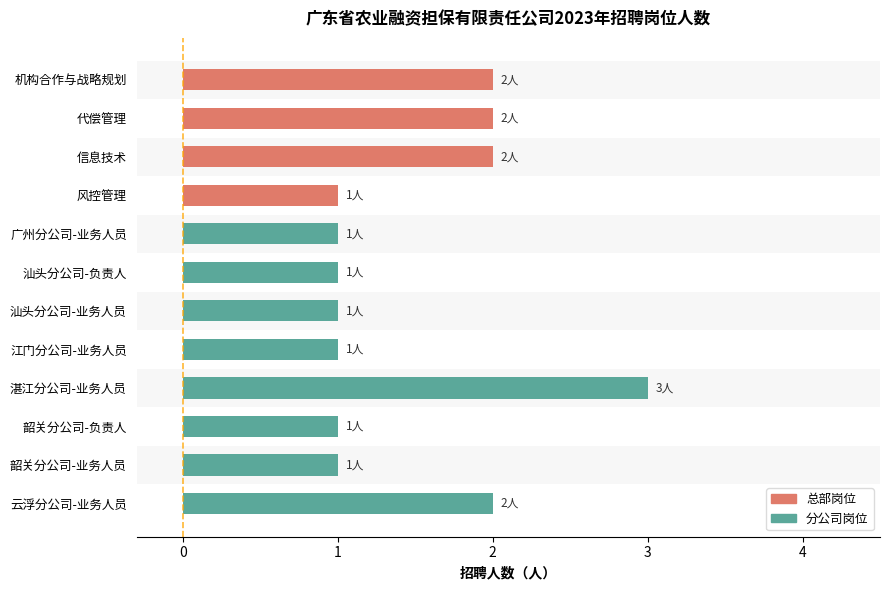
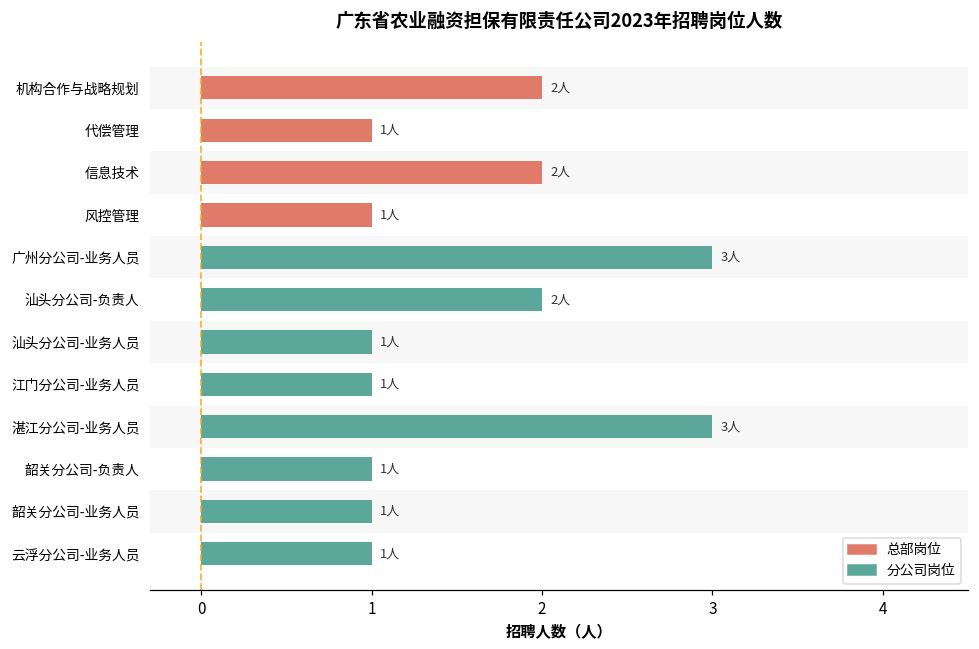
代偿管理: 2人 -> 1人
广州分公司-业务人员: 1人 -> 3人
汕头分公司-负责人: 1人 -> 2人
云浮分公司-业务人员: 2人 -> 1人
